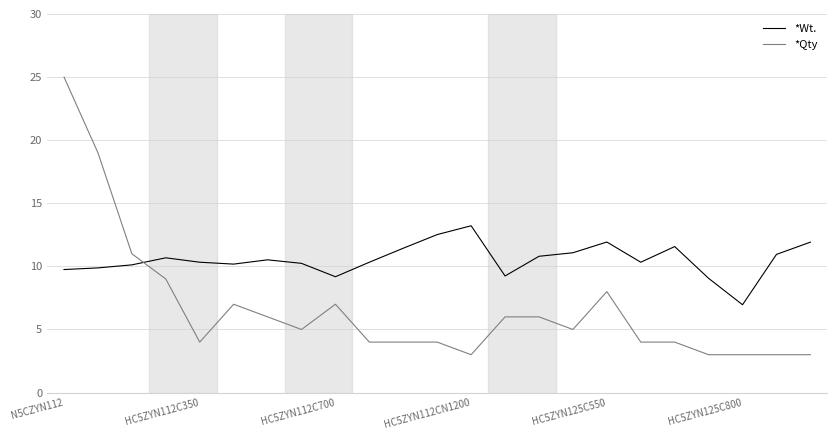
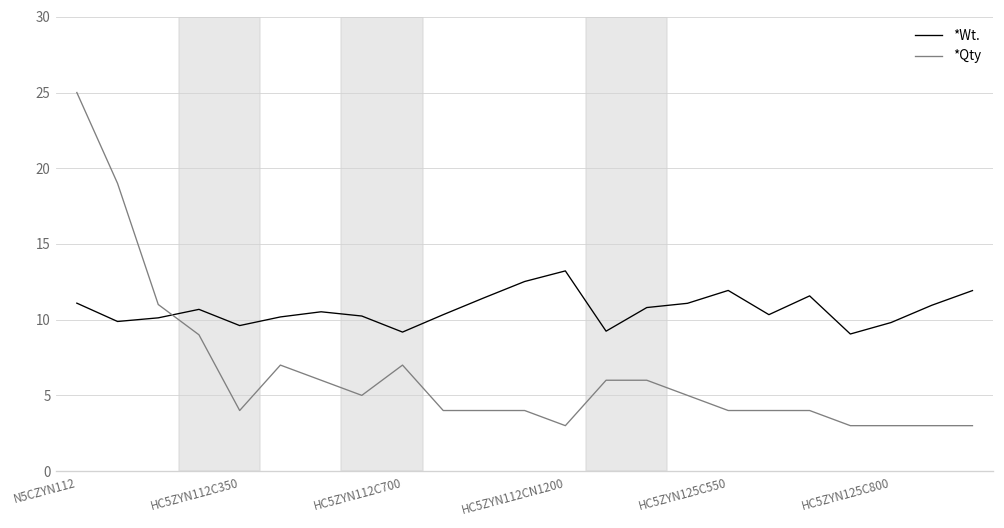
*Wt., N5CZYN112: 9.8 -> 11.1
*Wt., HC5ZYN112C350: 10.3 -> 9.6
*Qty, HC5ZYN125C550: 8 -> 4
*Wt., HC5ZYN125C800: 7.0 -> 9.8
